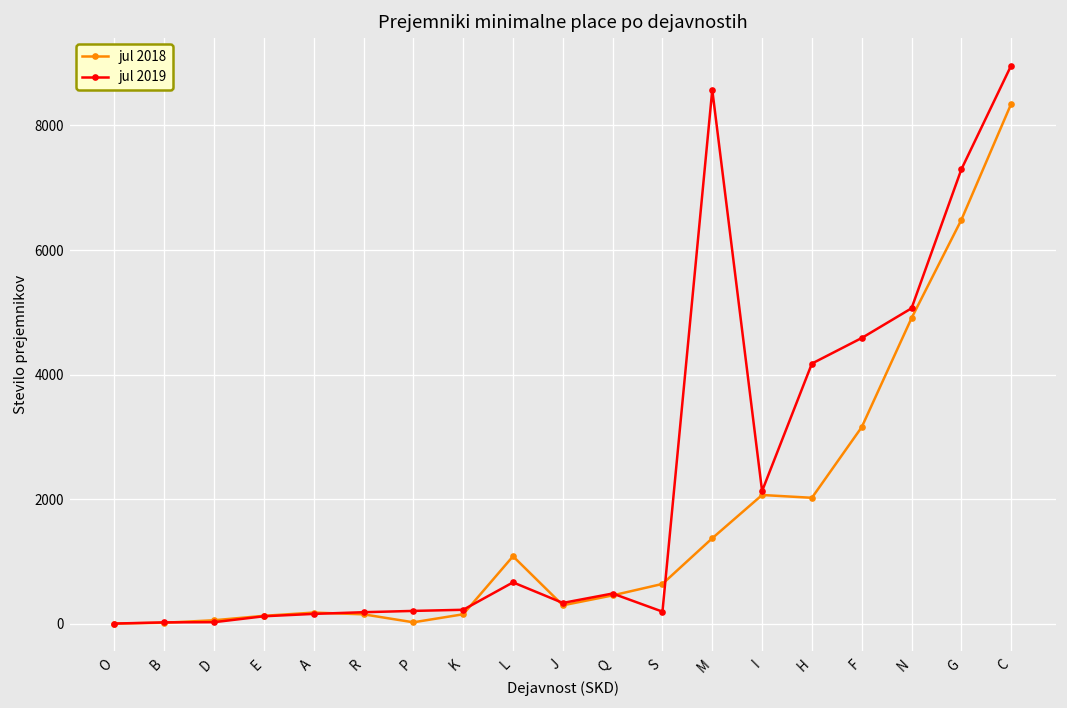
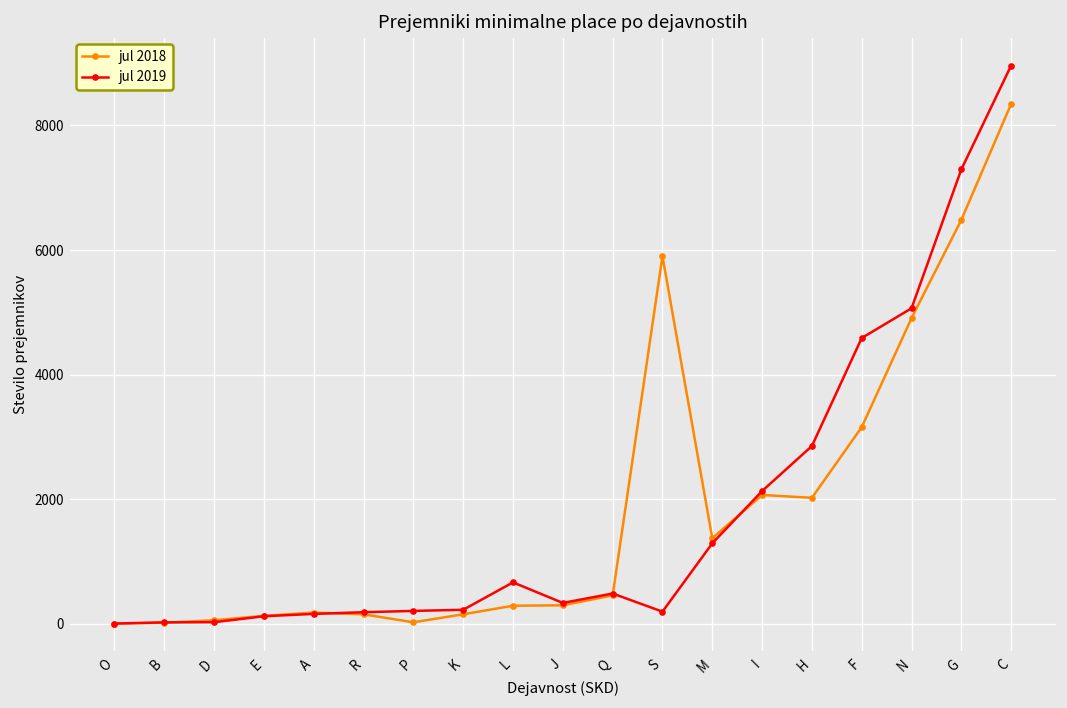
jul 2018, L: 1100 -> 300
jul 2018, S: 600 -> 5900
jul 2019, M: 8600 -> 1300
jul 2019, H: 4200 -> 2900
